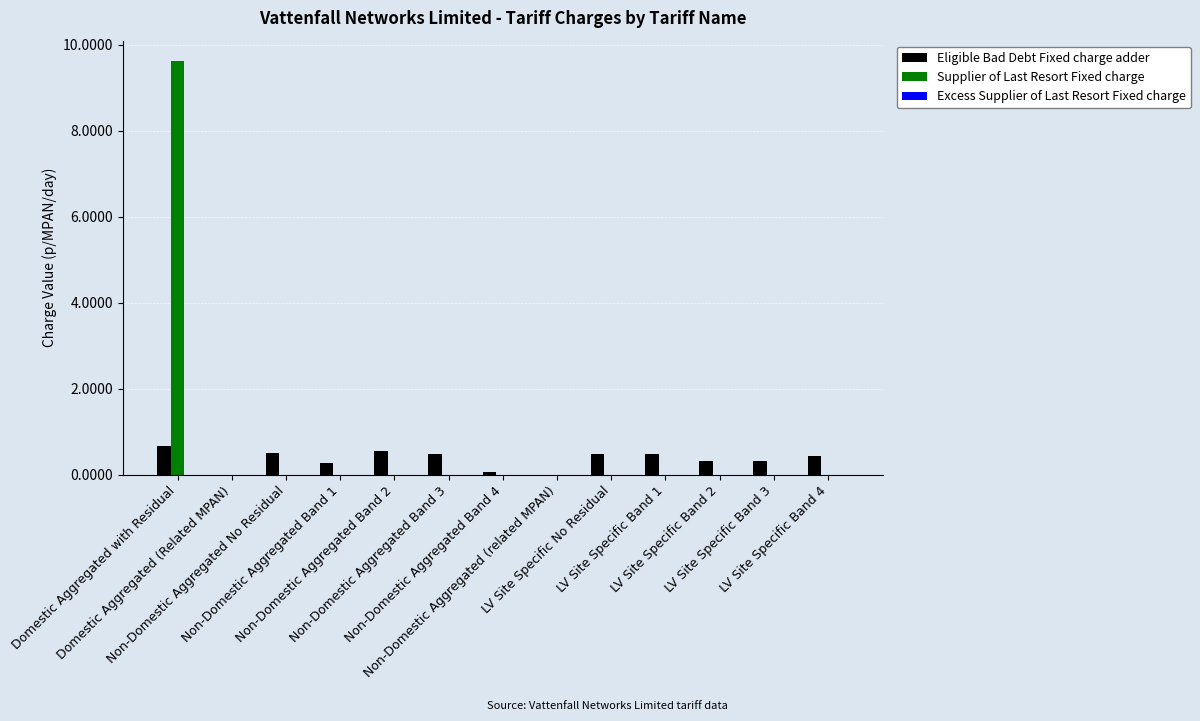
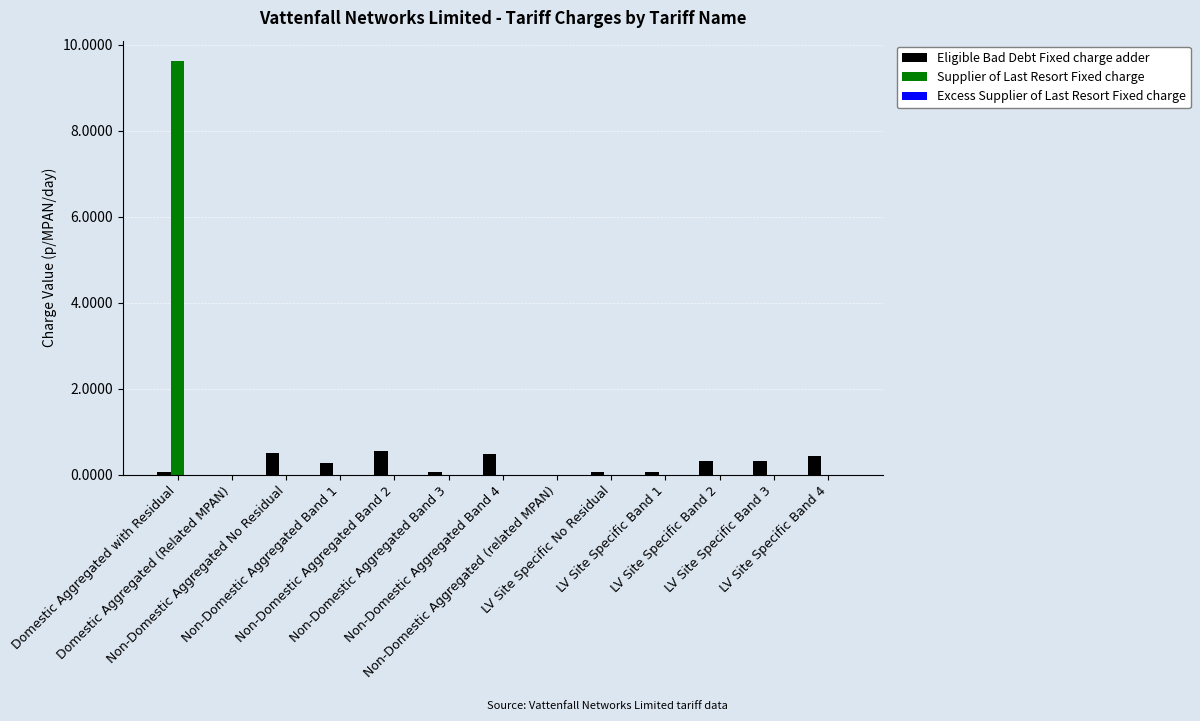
Eligible Bad Debt Fixed charge adder, Domestic Aggregated with Residual: 0.7 -> 0.1
Eligible Bad Debt Fixed charge adder, Non-Domestic Aggregated Band 3: 0.5 -> 0.1
Eligible Bad Debt Fixed charge adder, Non-Domestic Aggregated Band 4: 0.1 -> 0.5
Eligible Bad Debt Fixed charge adder, LV Site Specific No Residual: 0.5 -> 0.1
Eligible Bad Debt Fixed charge adder, LV Site Specific Band 1: 0.5 -> 0.1
